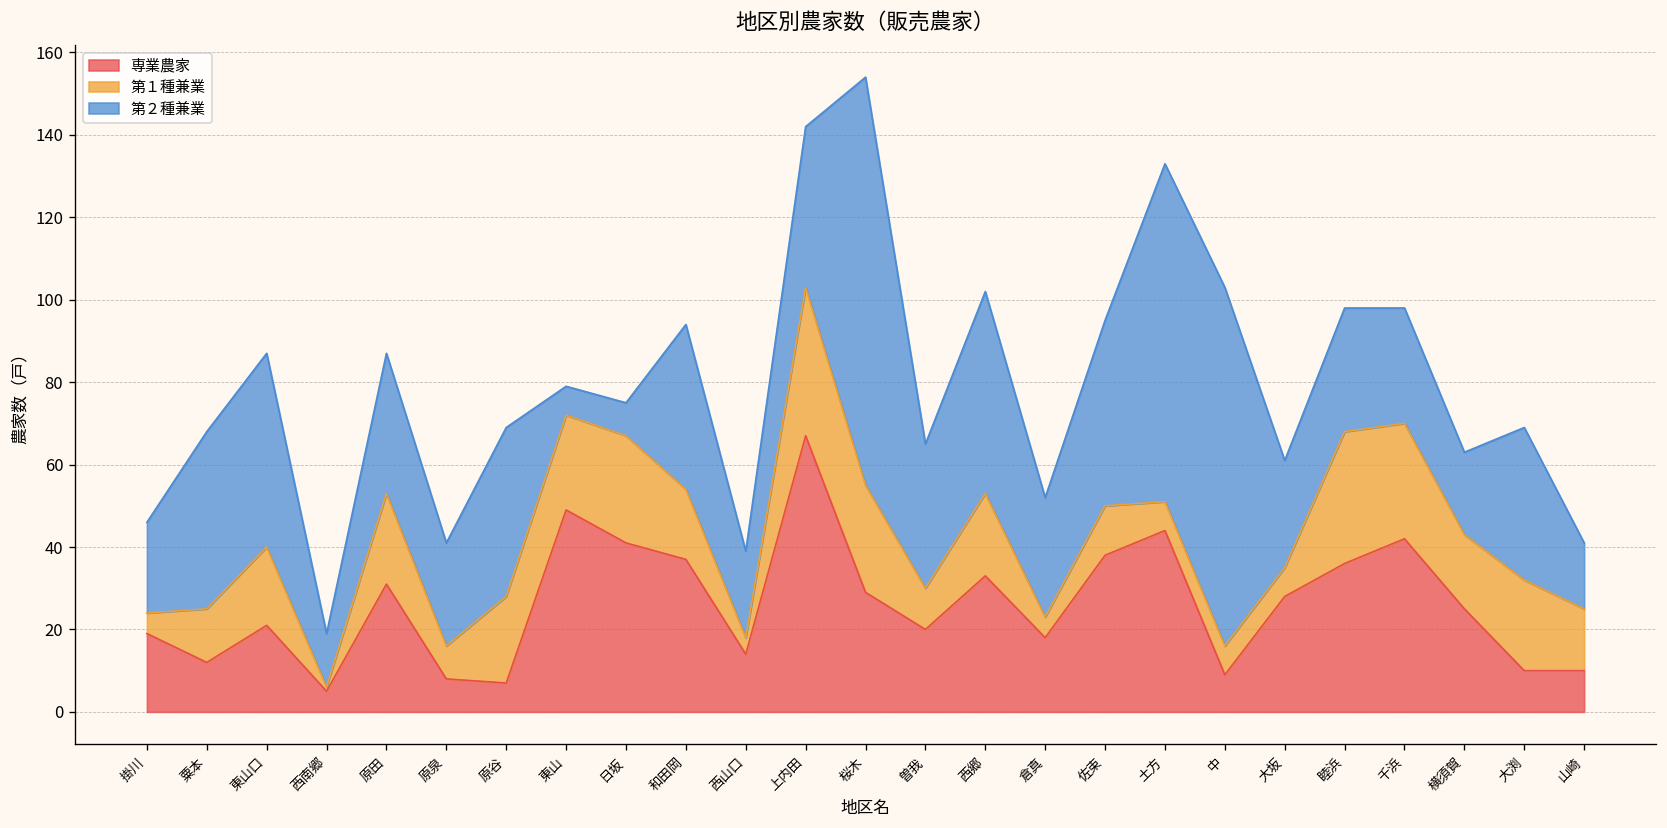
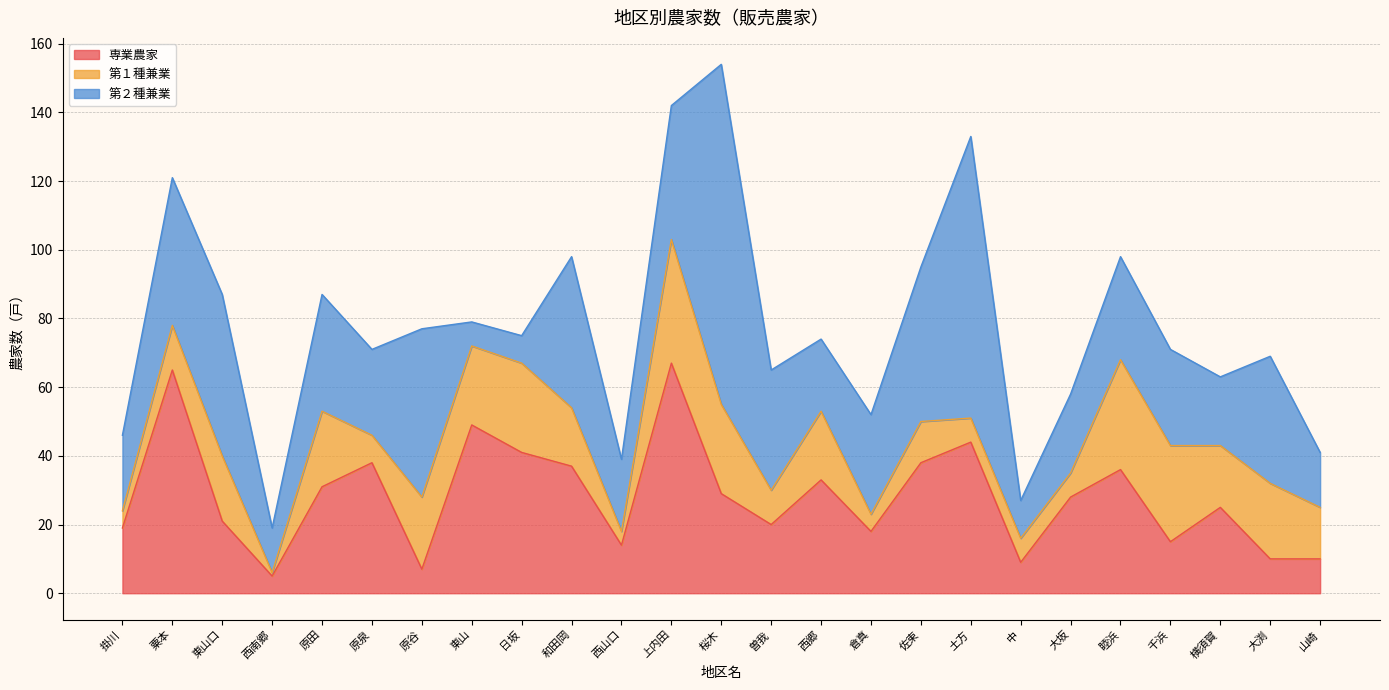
専業農家, 粟本: 12 -> 65
専業農家, 原泉: 8 -> 38
第２種兼業, 原谷: 41 -> 49
第２種兼業, 和田岡: 40 -> 44
第２種兼業, 西郷: 49 -> 21
第２種兼業, 中: 87 -> 11
第２種兼業, 大坂: 26 -> 23
専業農家, 千浜: 42 -> 15
